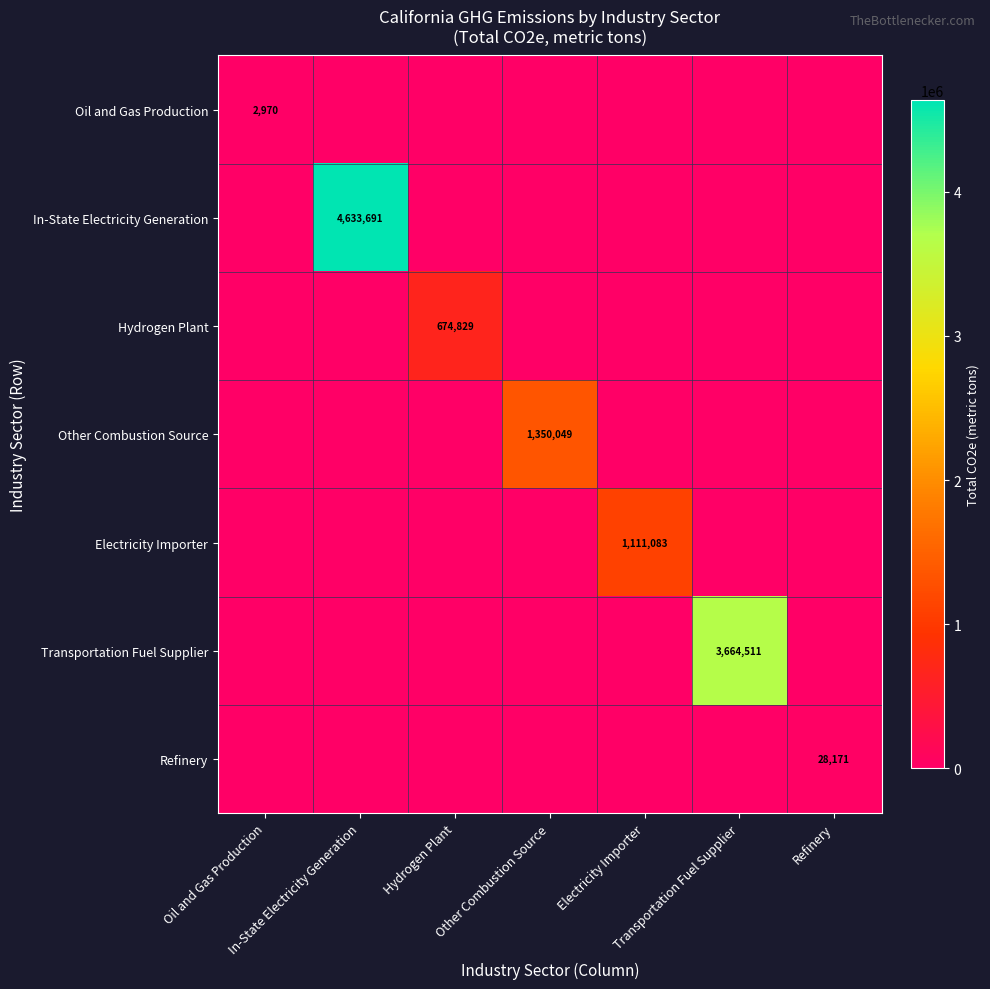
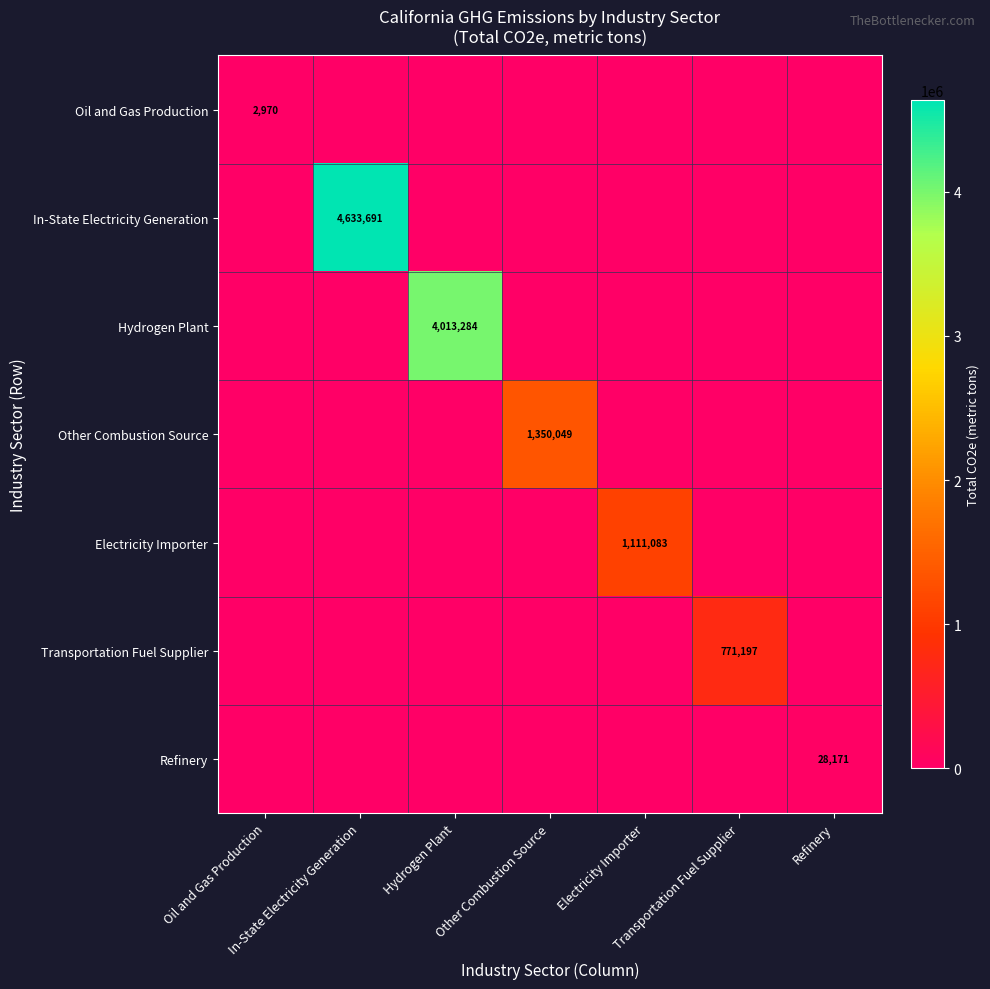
Hydrogen Plant, Hydrogen Plant: 674,829 -> 4,013,284
Transportation Fuel Supplier, Transportation Fuel Supplier: 3,664,511 -> 771,197
